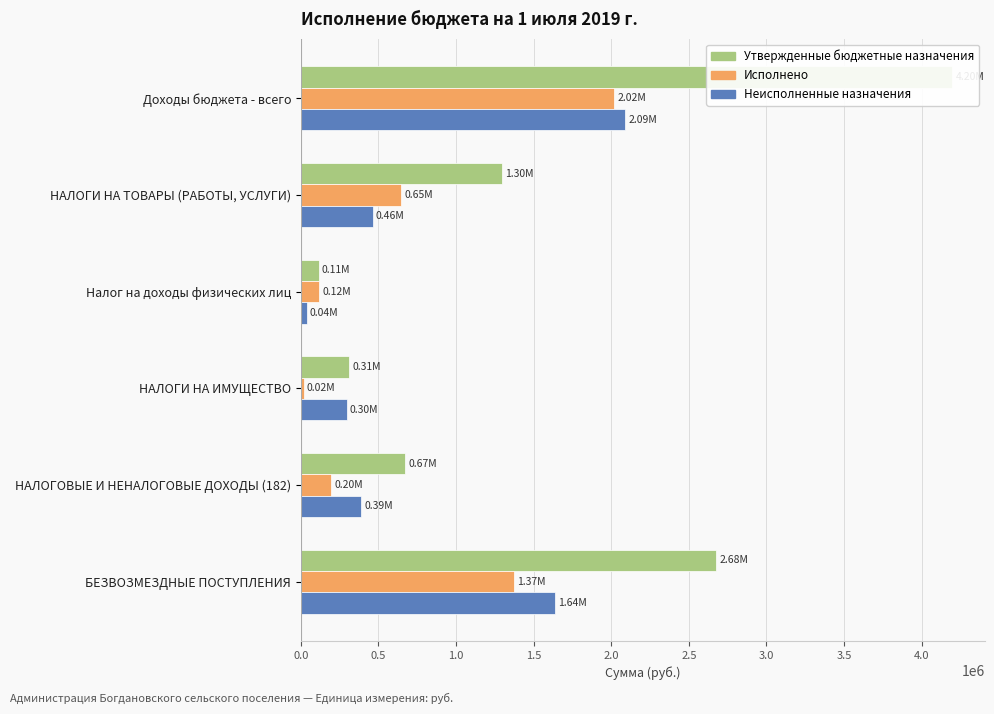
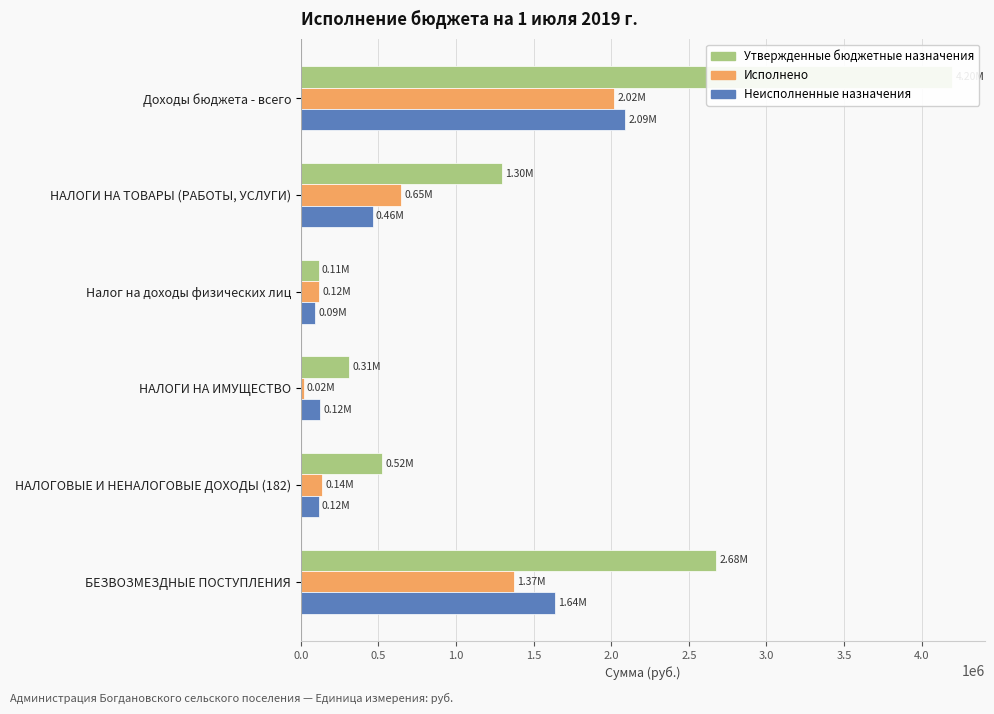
Неисполненные назначения, Налог на доходы физических лиц: 0.04М -> 0.09М
Неисполненные назначения, НАЛОГИ НА ИМУЩЕСТВО: 0.30М -> 0.12М
Утвержденные бюджетные назначения, НАЛОГОВЫЕ И НЕНАЛОГОВЫЕ ДОХОДЫ (182): 0.67М -> 0.52М
Исполнено, НАЛОГОВЫЕ И НЕНАЛОГОВЫЕ ДОХОДЫ (182): 0.20М -> 0.14М
Неисполненные назначения, НАЛОГОВЫЕ И НЕНАЛОГОВЫЕ ДОХОДЫ (182): 0.39М -> 0.12М
